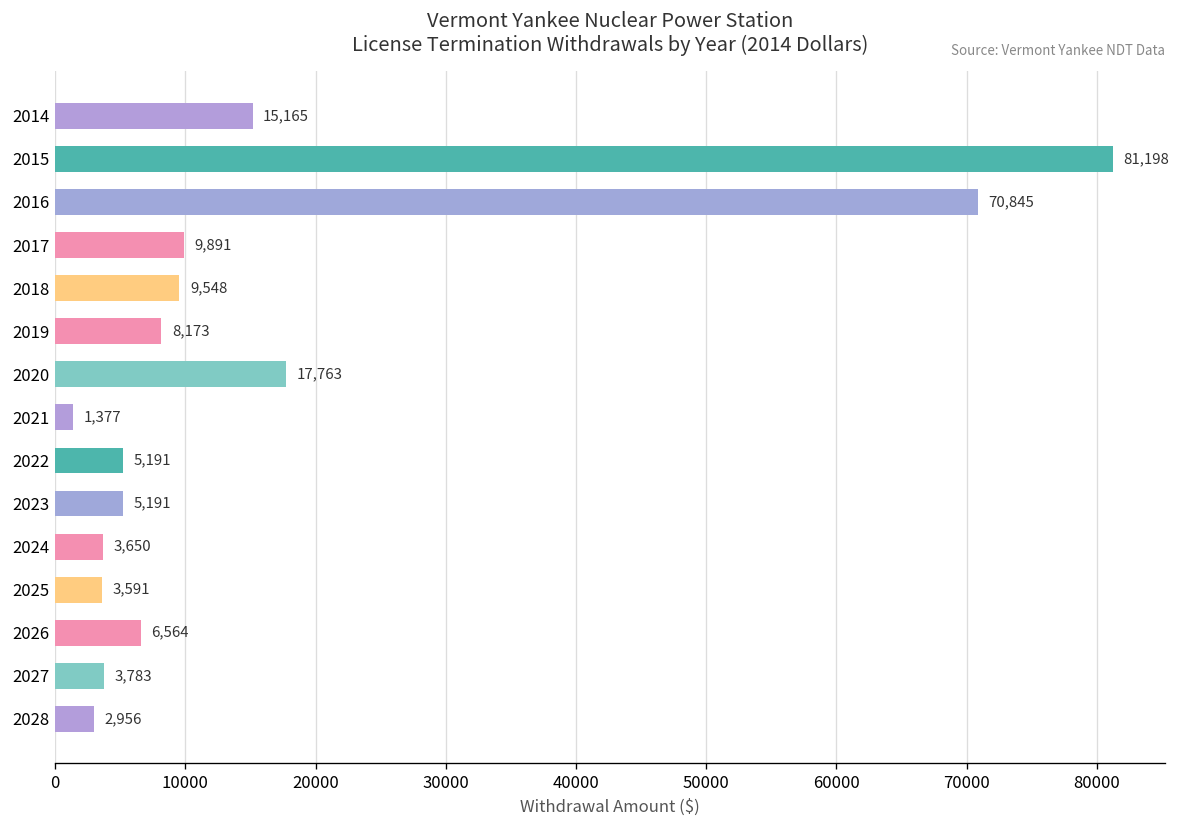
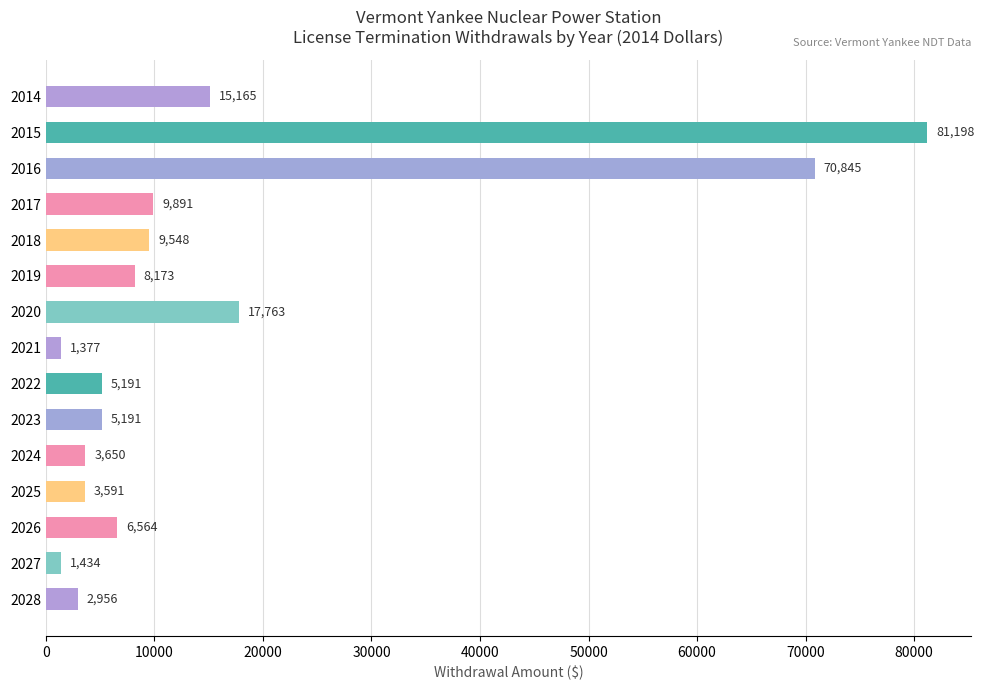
2027: 3,783 -> 1,434
